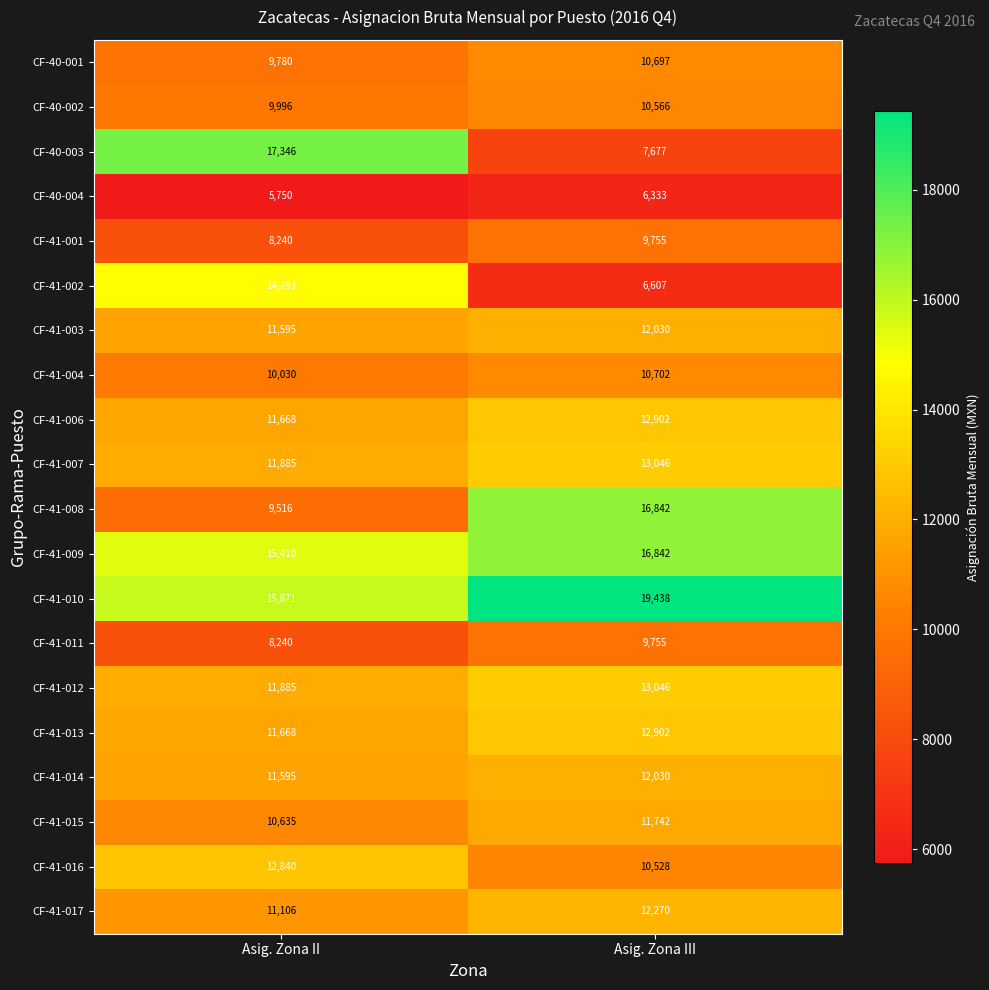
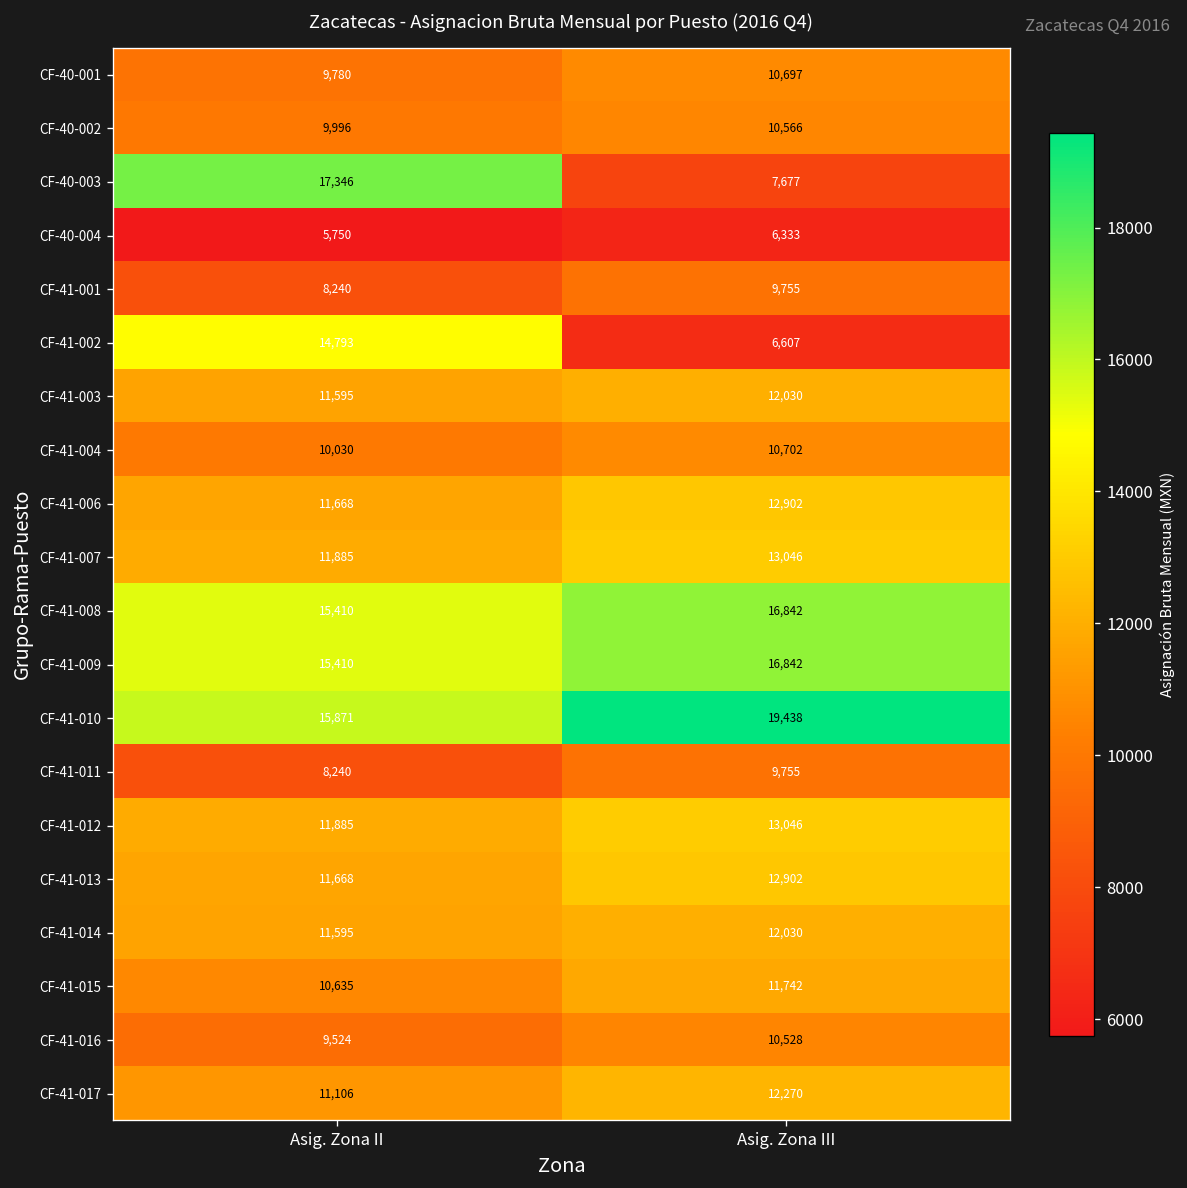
CF-41-008, Asig. Zona II: 9,516 -> 15,410
CF-41-016, Asig. Zona II: 12,840 -> 9,524
